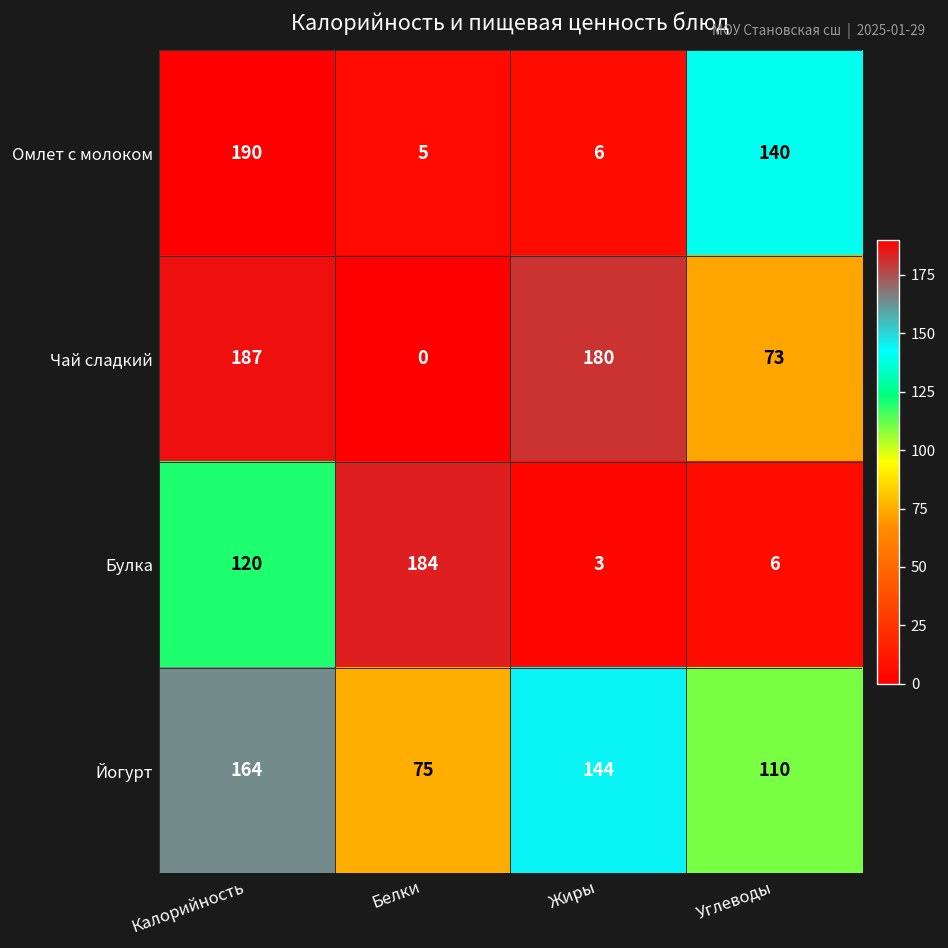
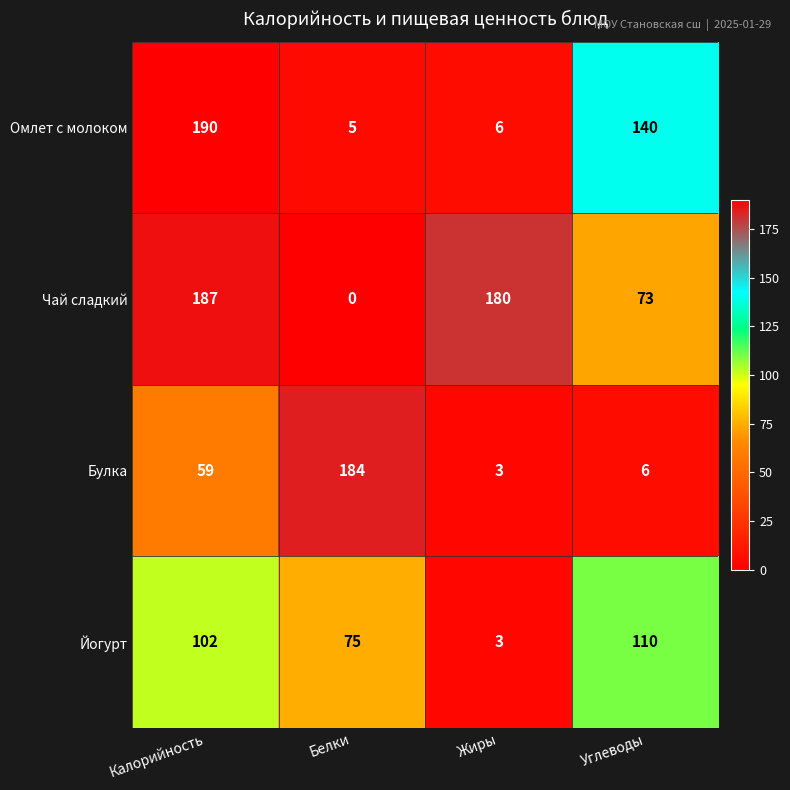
Булка, Калорийность: 120 -> 59
Йогурт, Калорийность: 164 -> 102
Йогурт, Жиры: 144 -> 3
